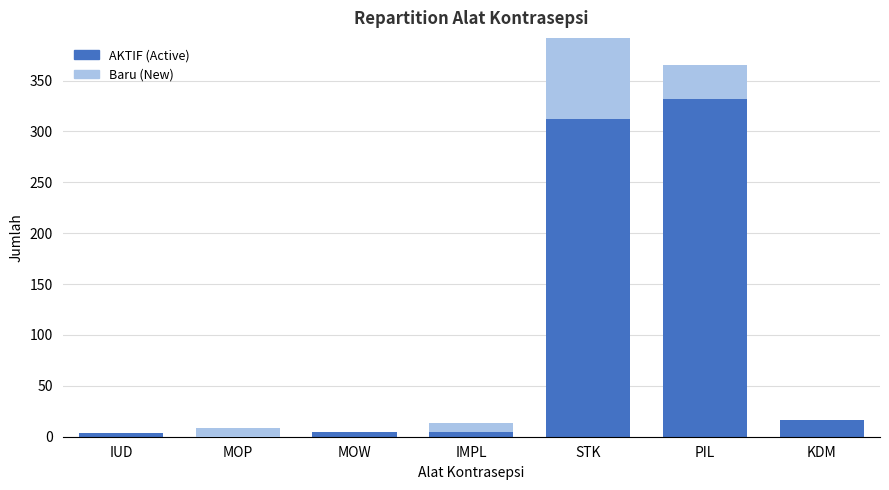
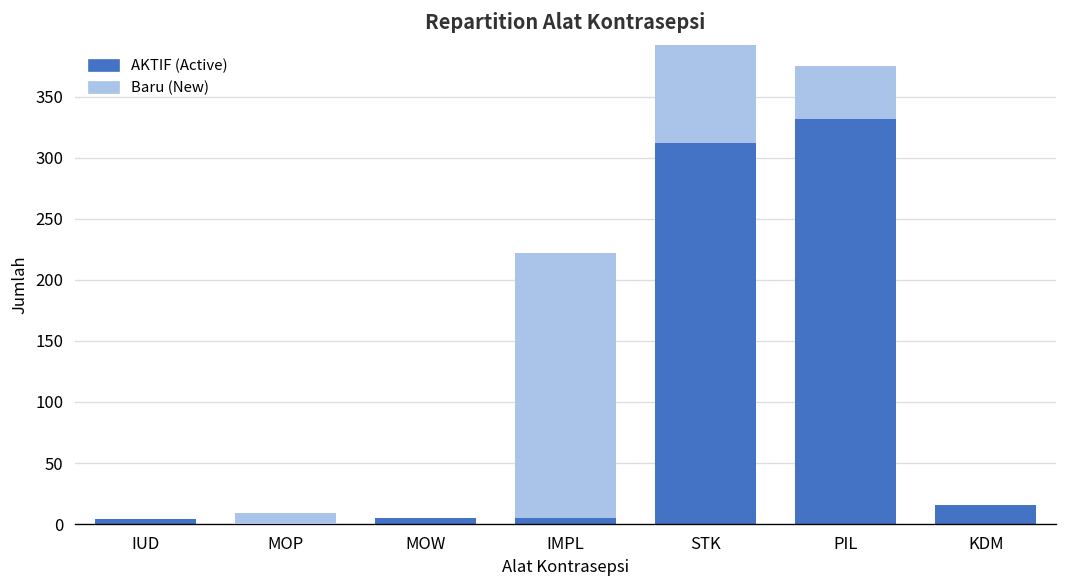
Baru (New), IMPL: 8 -> 217
Baru (New), PIL: 33 -> 43
